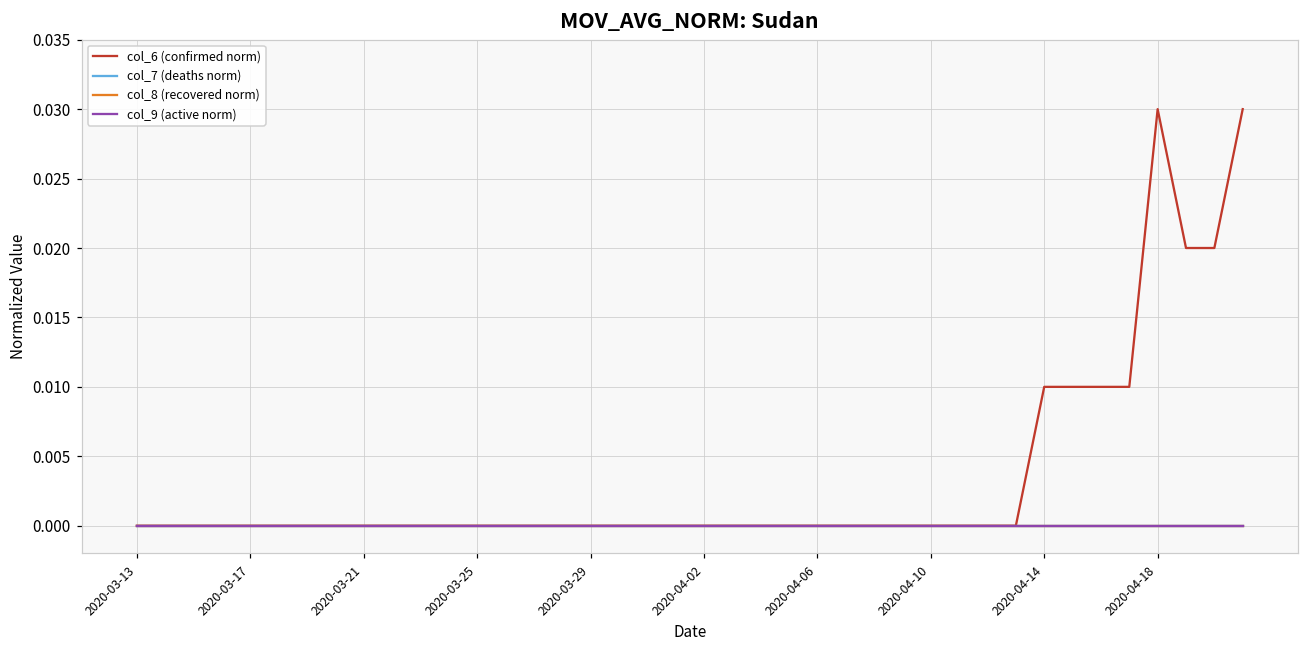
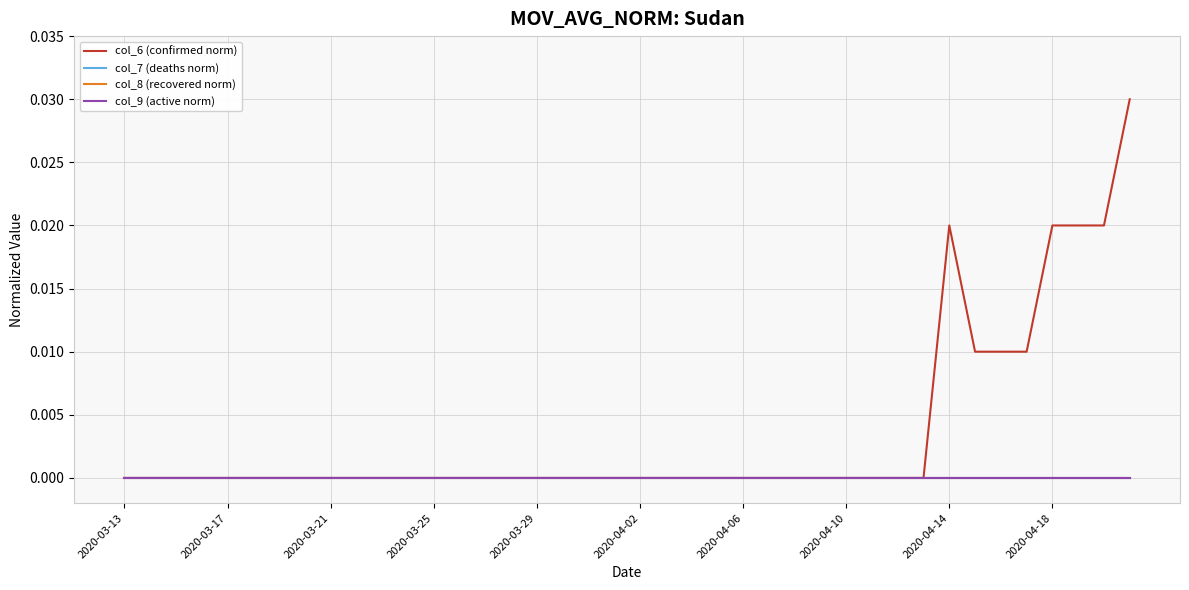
col_6 (confirmed norm), 2020-04-14: 0.01 -> 0.02
col_6 (confirmed norm), 2020-04-18: 0.03 -> 0.02
